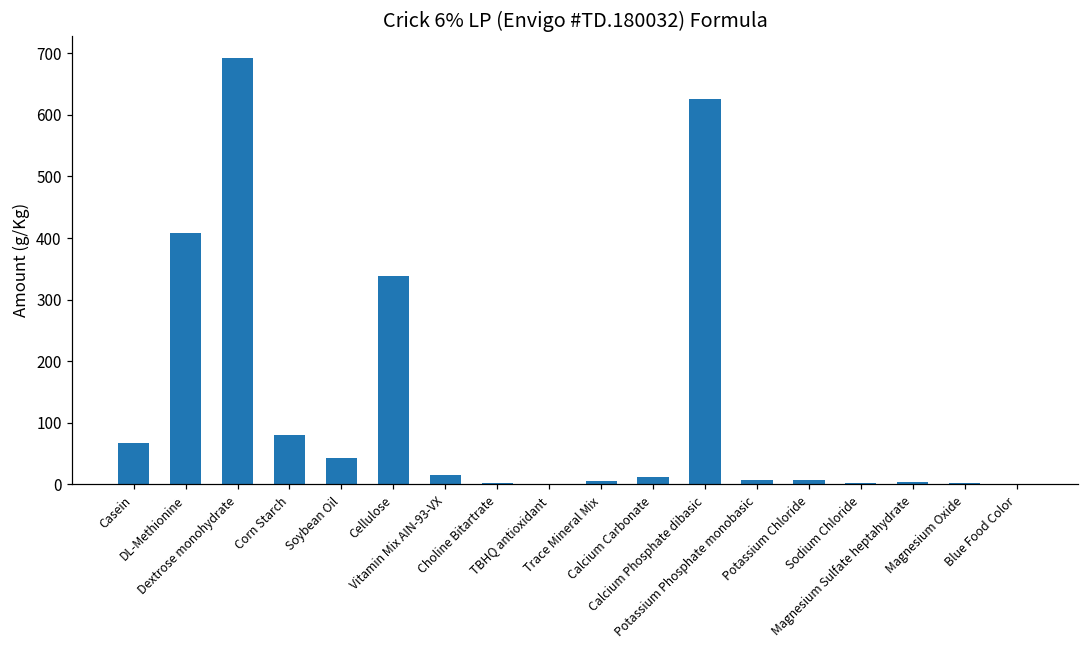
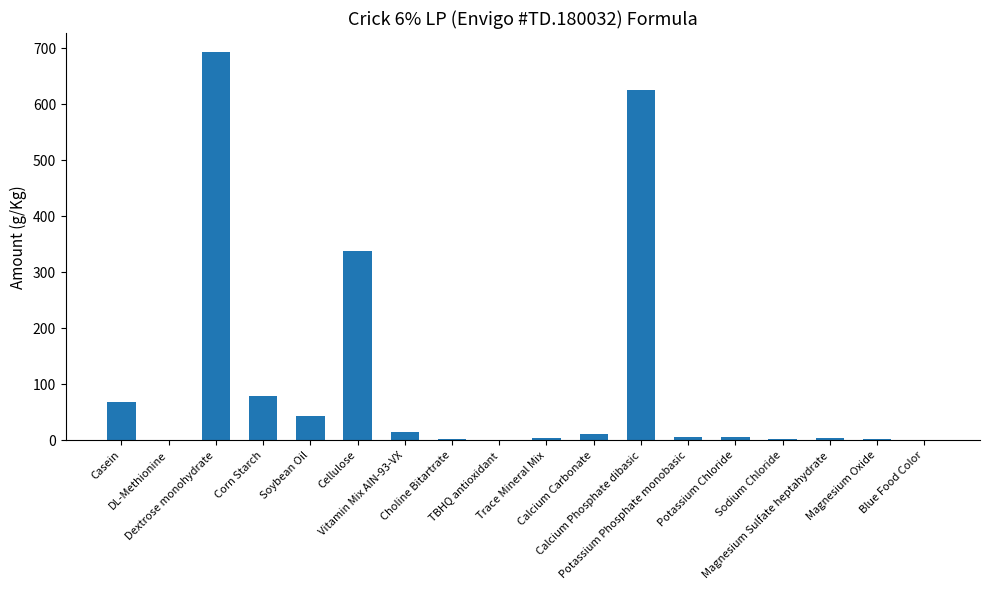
DL-Methionine: 410 -> 0
